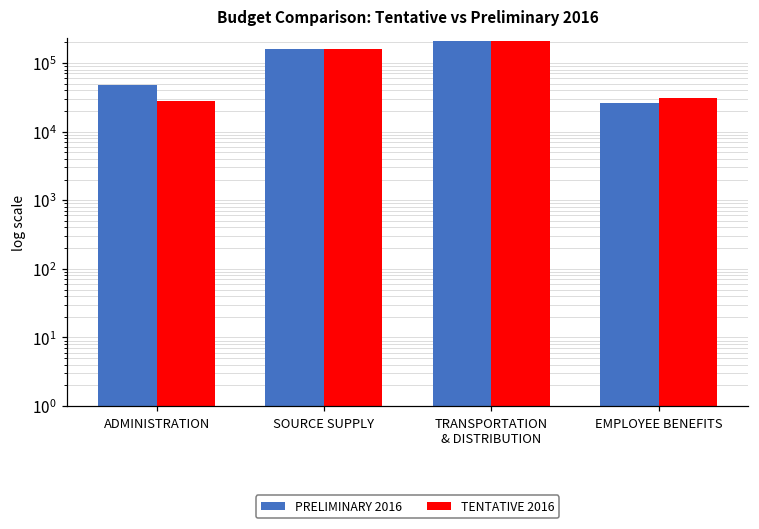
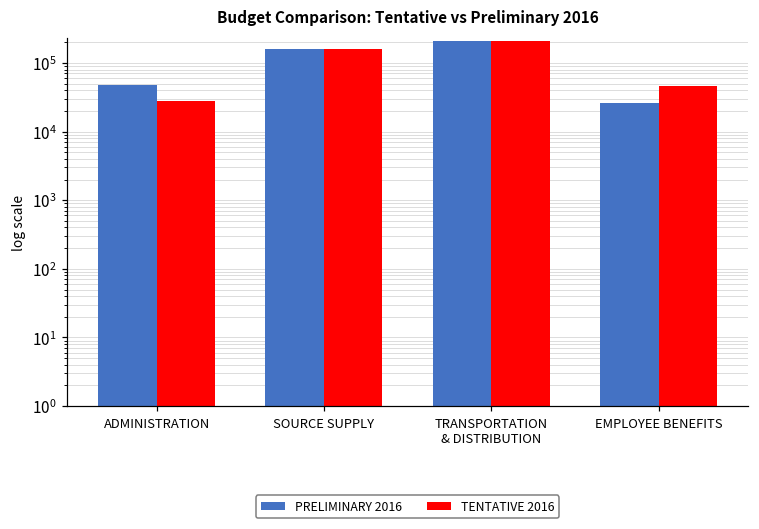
TENTATIVE 2016, EMPLOYEE BENEFITS: 30000 -> 50000
